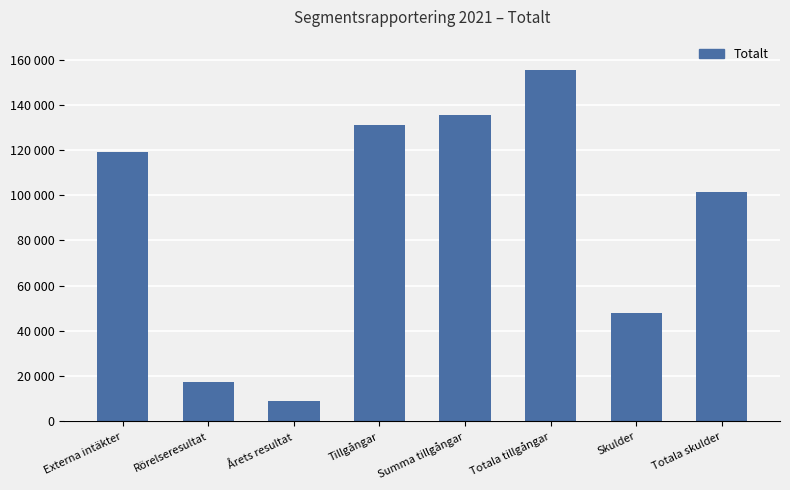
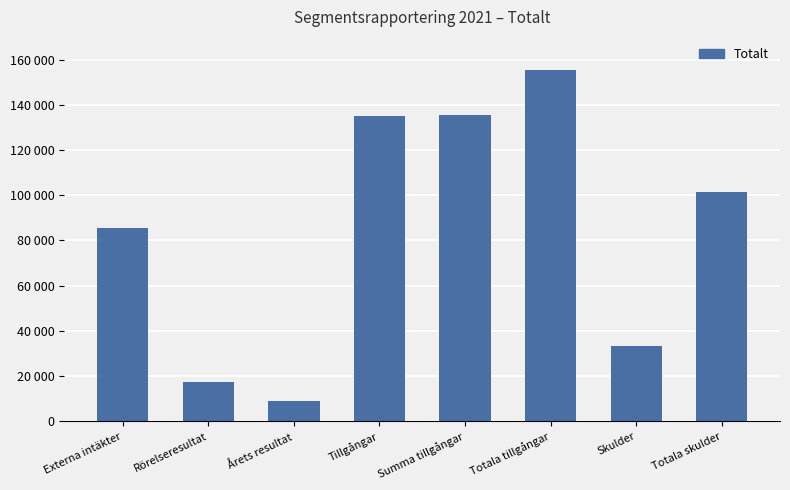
Externa intäkter: 119000 -> 86000
Tillgångar: 131000 -> 135000
Skulder: 48000 -> 33000
